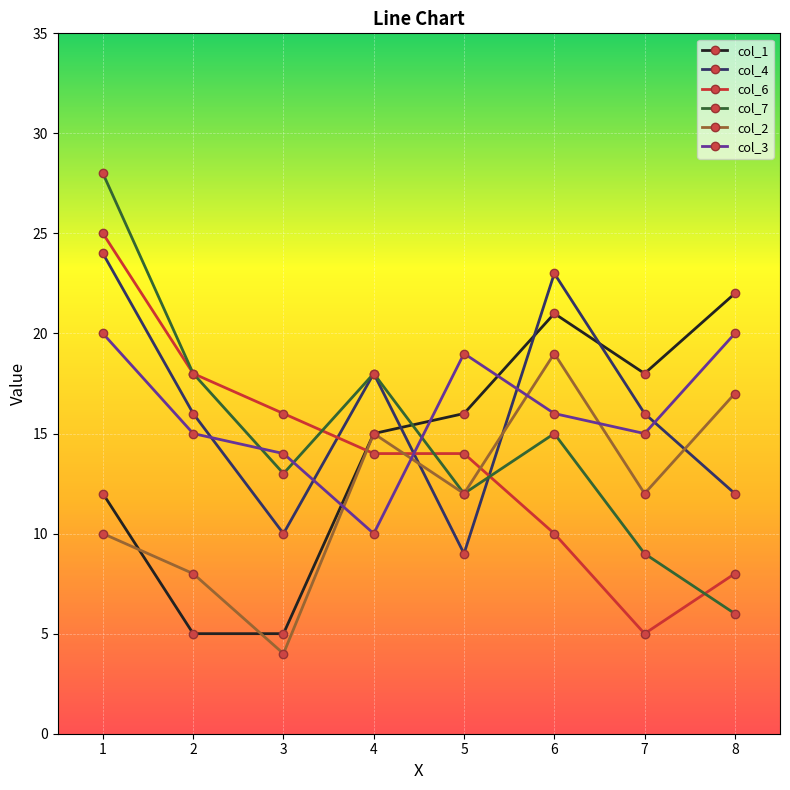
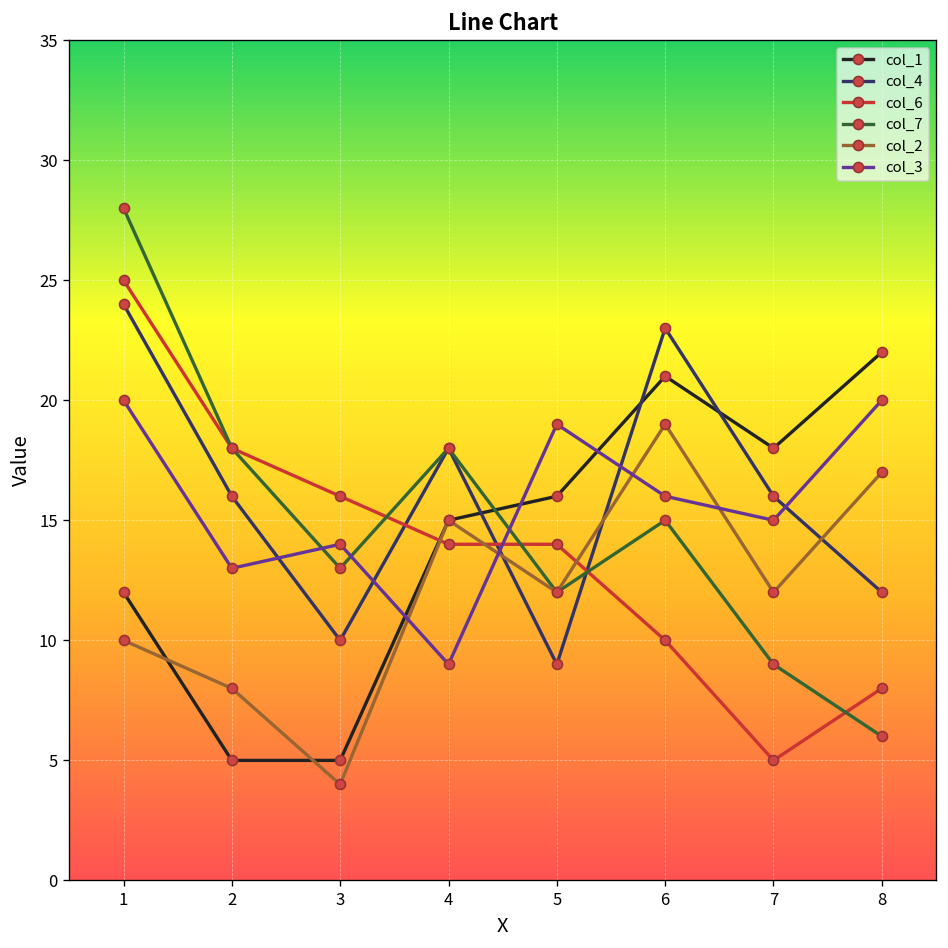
col_3, 2: 15 -> 13
col_3, 4: 10 -> 9
